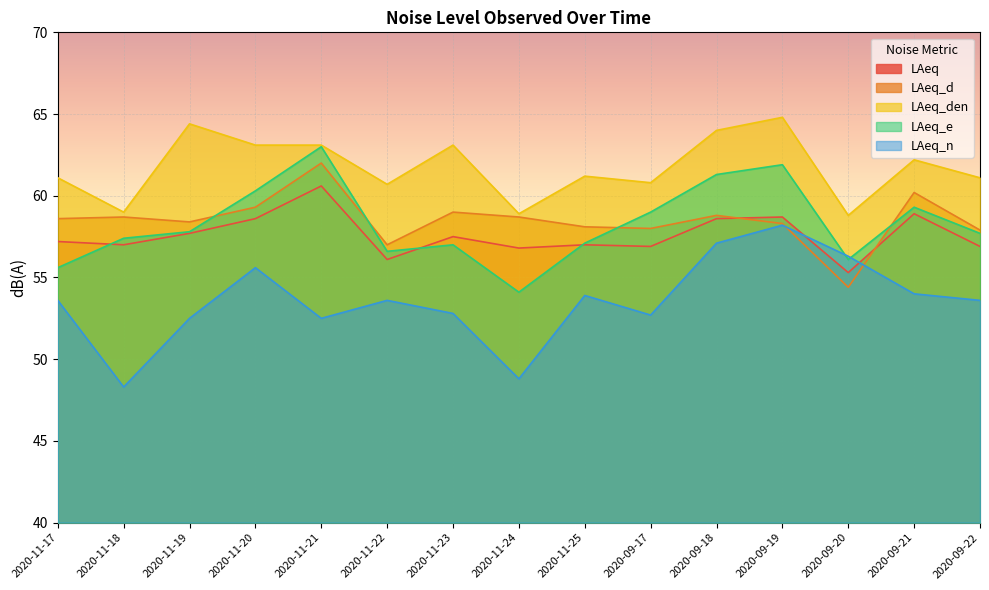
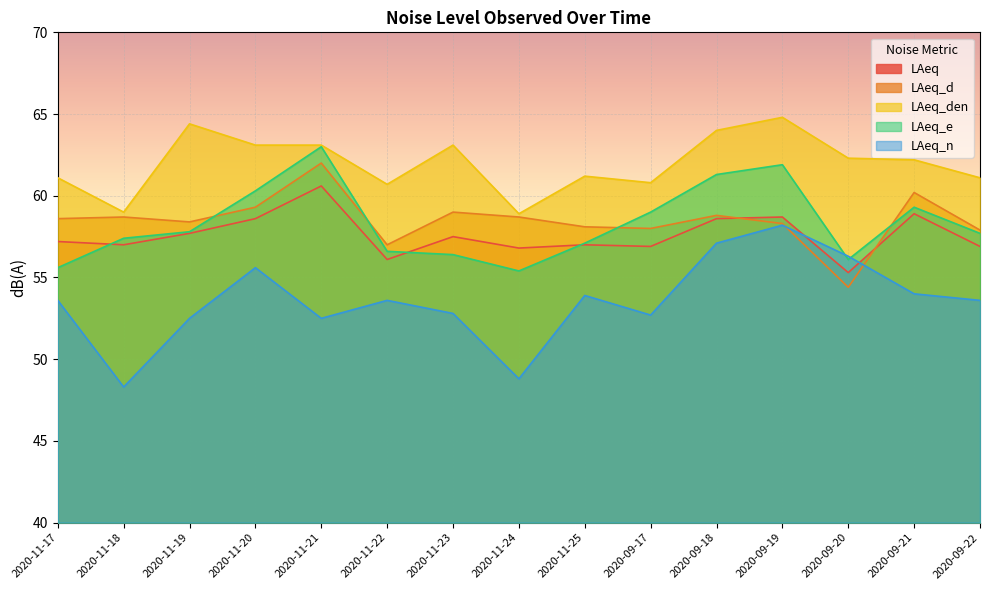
LAeq_e, 2020-11-23: 57.0 -> 56.4
LAeq_e, 2020-11-24: 54.1 -> 55.4
LAeq_den, 2020-09-20: 58.8 -> 62.3
